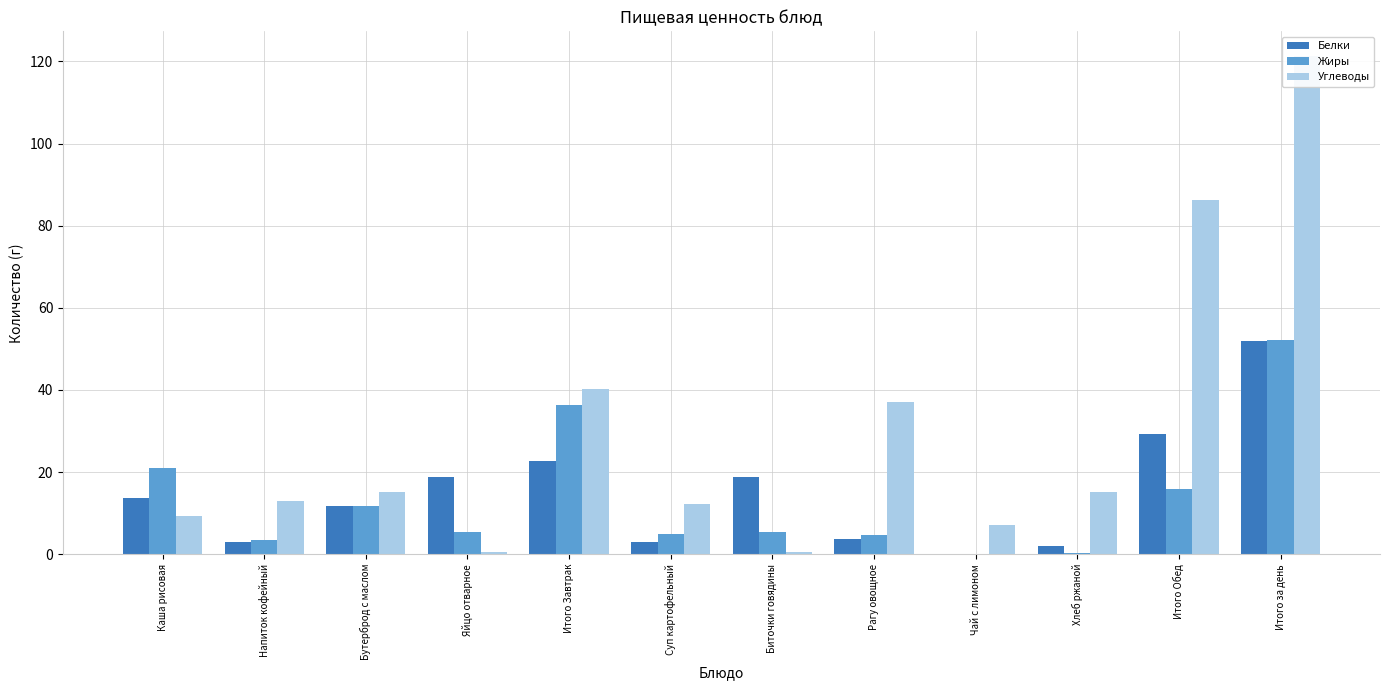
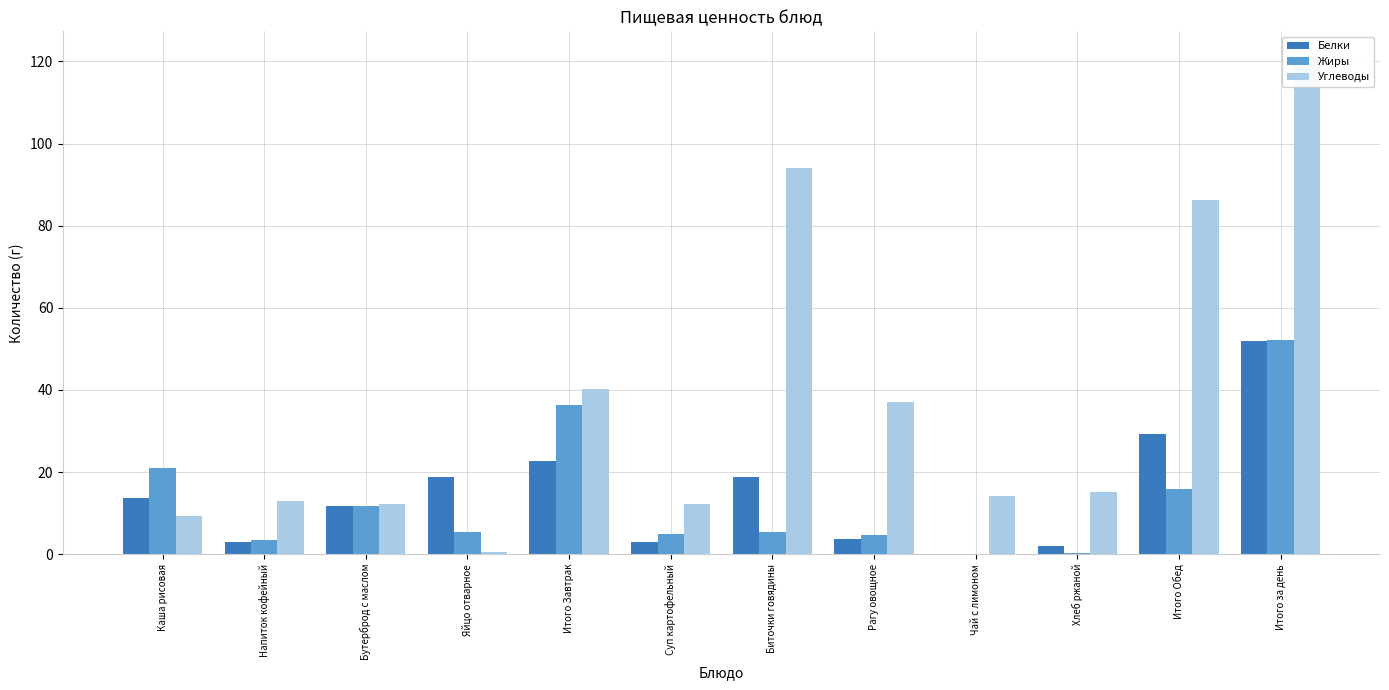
Углеводы, Бутерброд с маслом: 15 -> 12
Углеводы, Биточки говядины: 0 -> 94
Углеводы, Чай с лимоном: 7 -> 14
